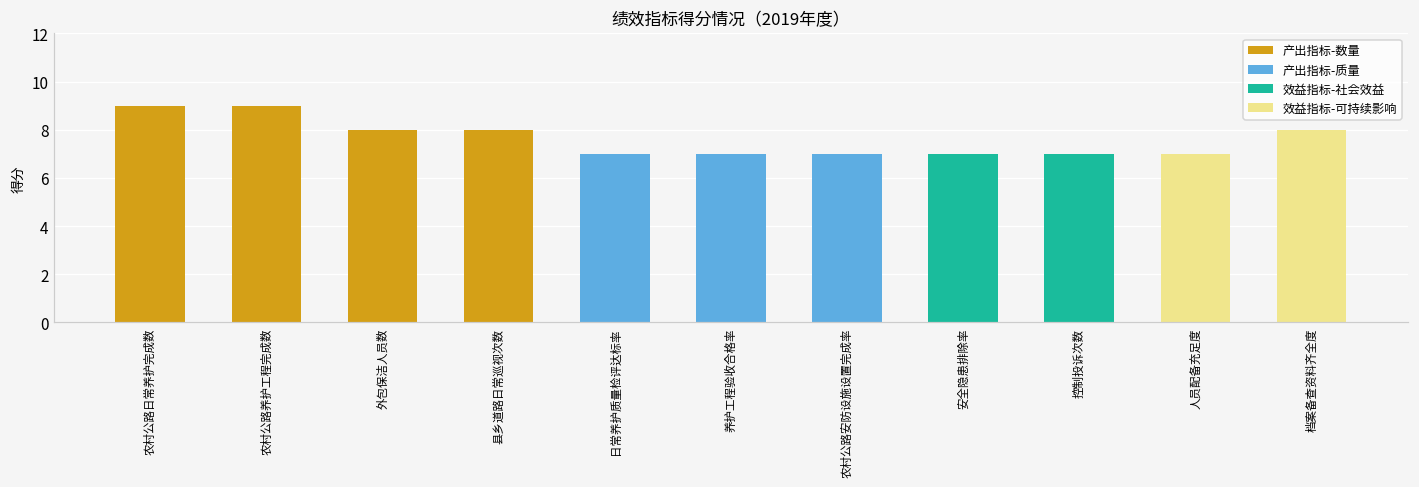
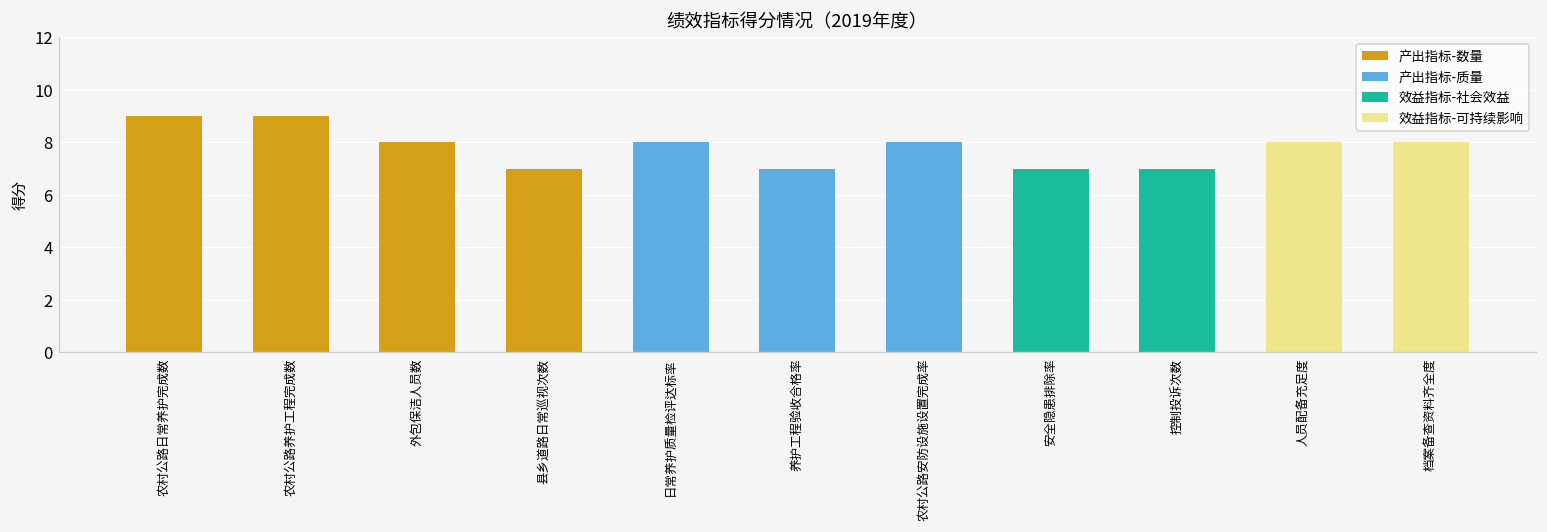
县乡道路日常巡视次数: 8 -> 7
日常养护质量检评达标率: 7 -> 8
农村公路安防设施设置完成率: 7 -> 8
人员配备充足度: 7 -> 8
